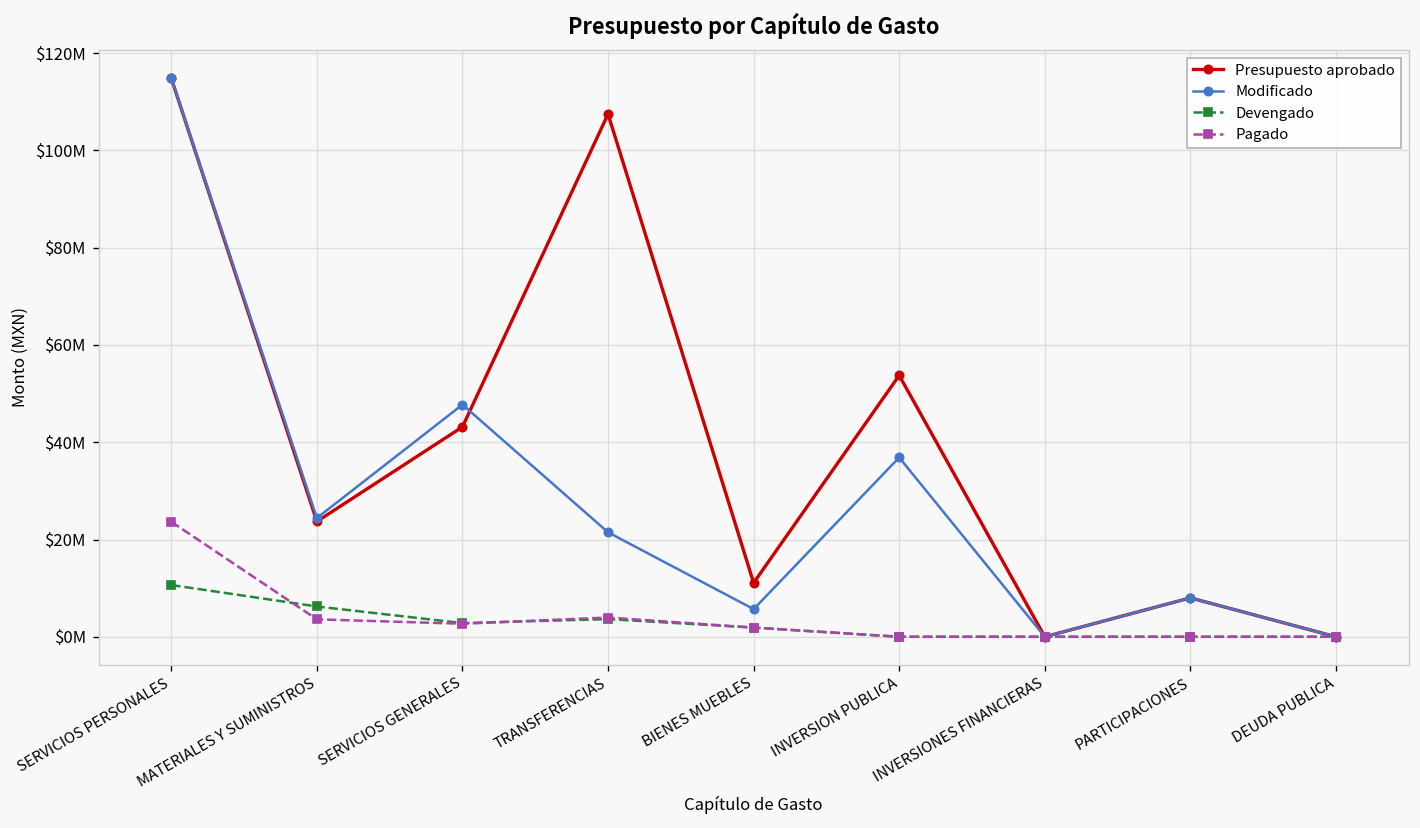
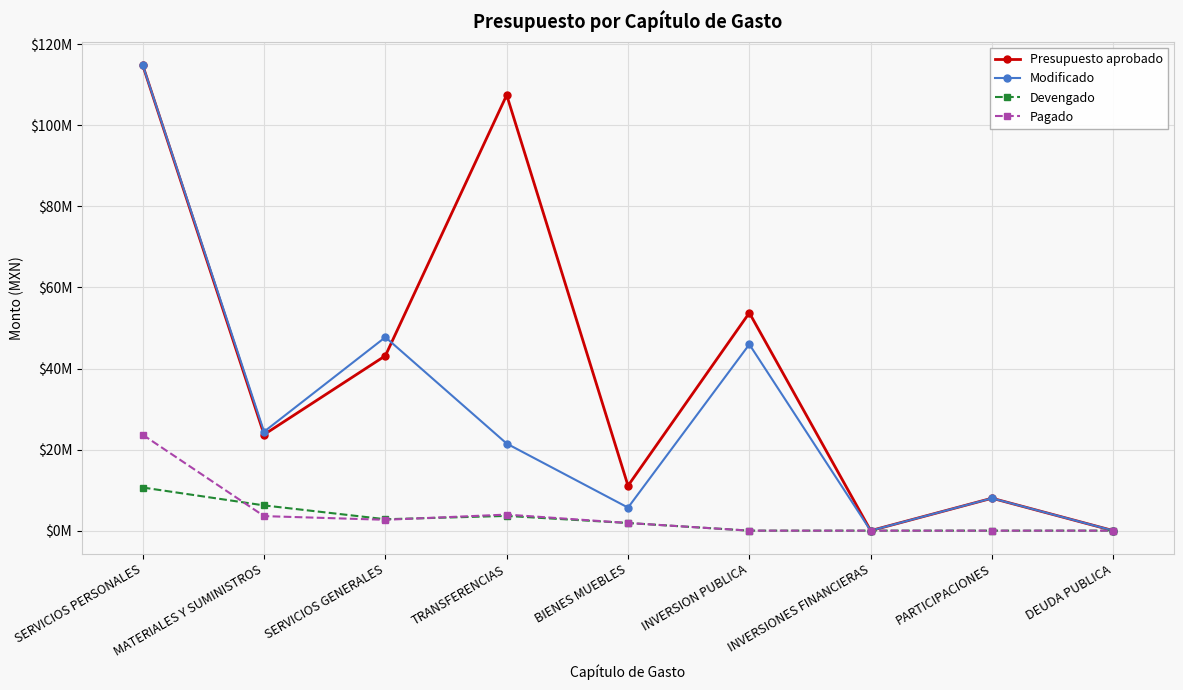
Modificado, INVERSION PUBLICA: $37000000 -> $46000000
